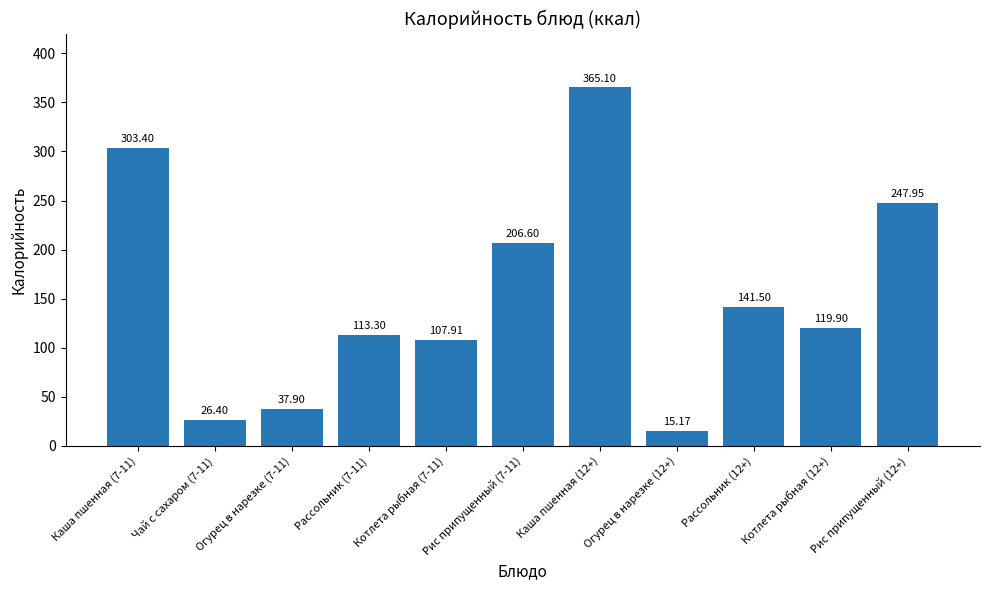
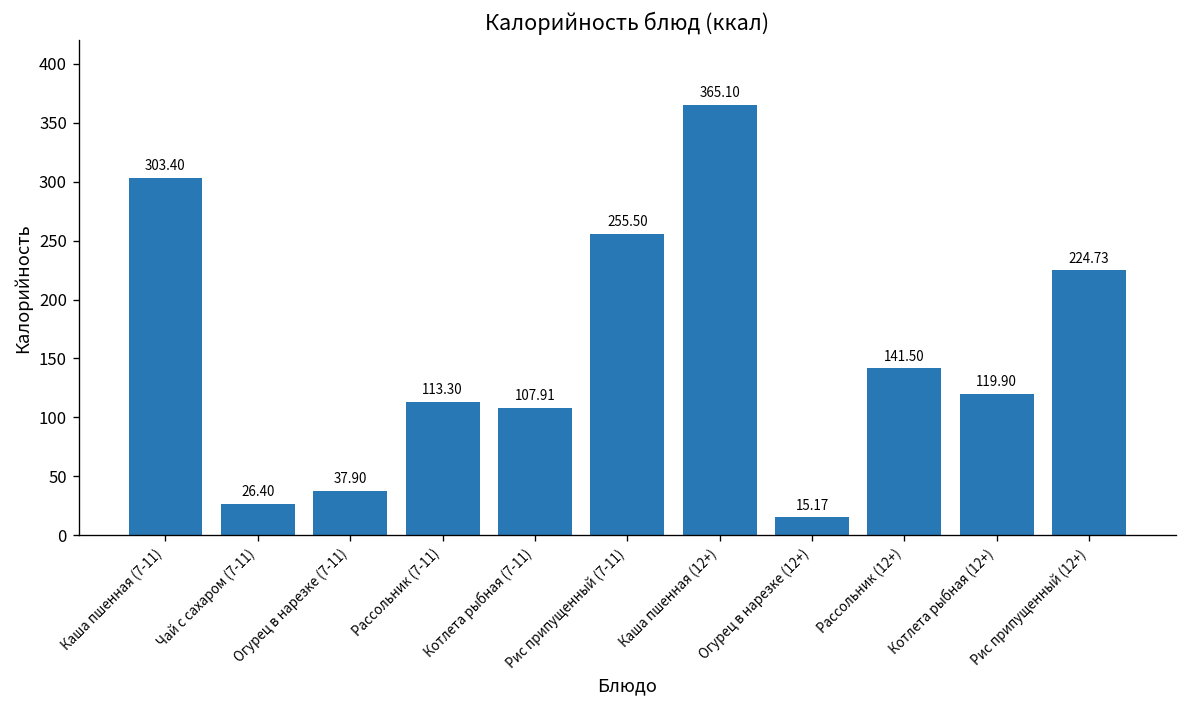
Рис припущенный (7-11): 206.60 -> 255.50
Рис припущенный (12+): 247.95 -> 224.73
